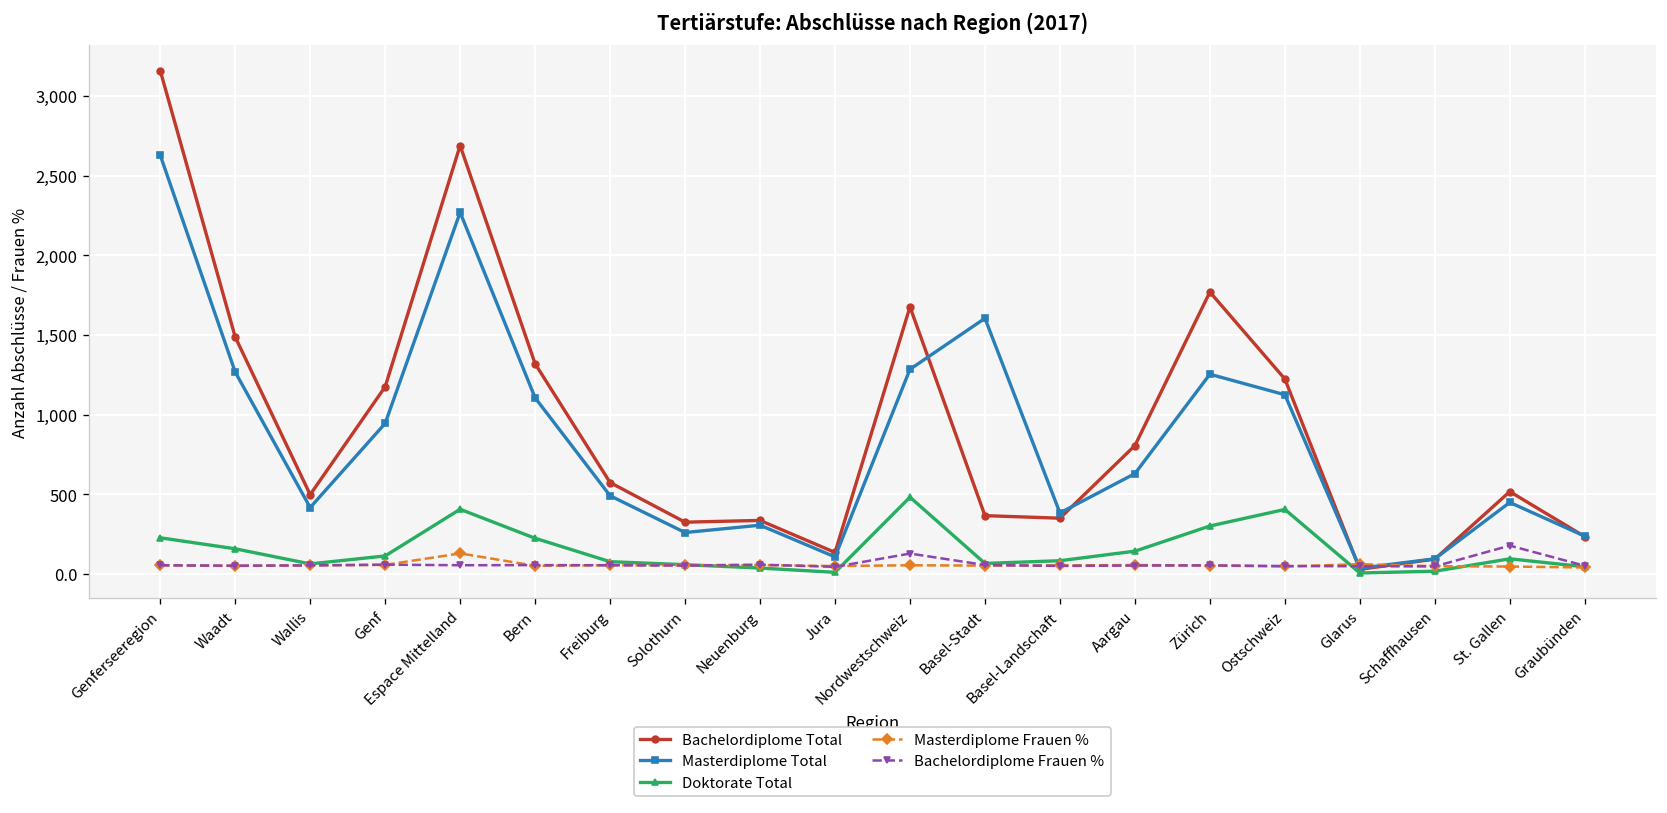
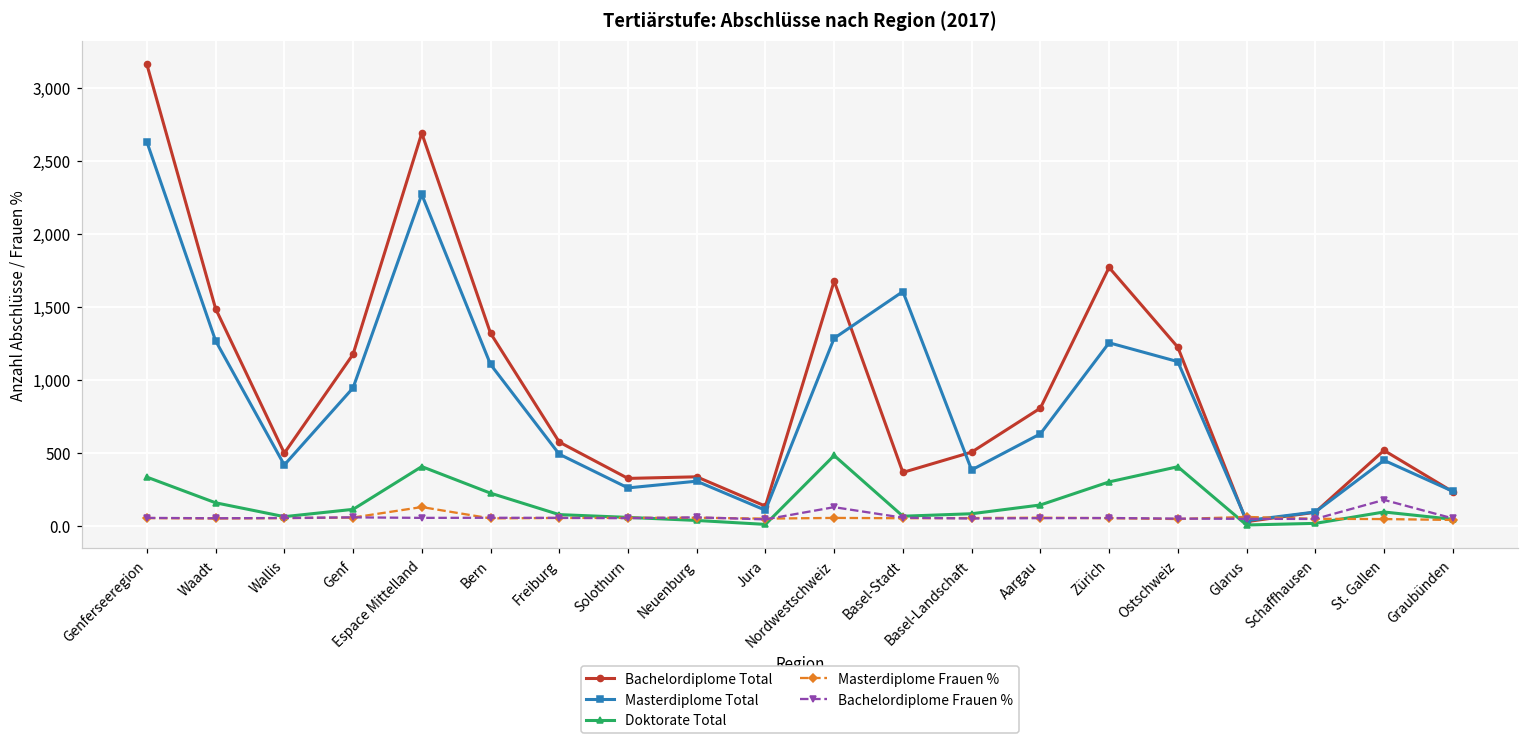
Doktorate Total, Genferseeregion: 230 -> 330
Bachelordiplome Total, Basel-Landschaft: 350 -> 510
